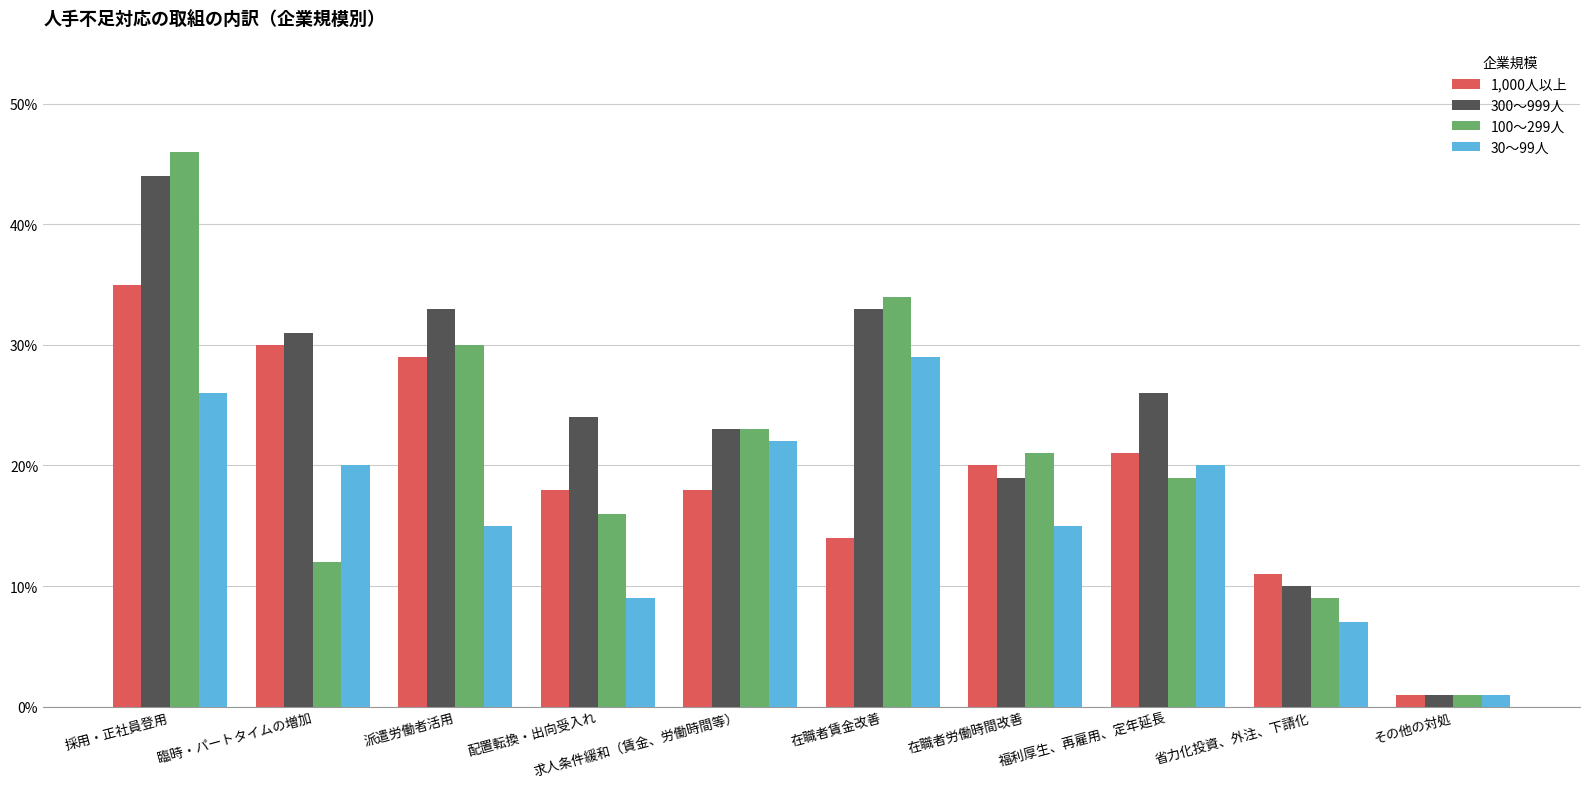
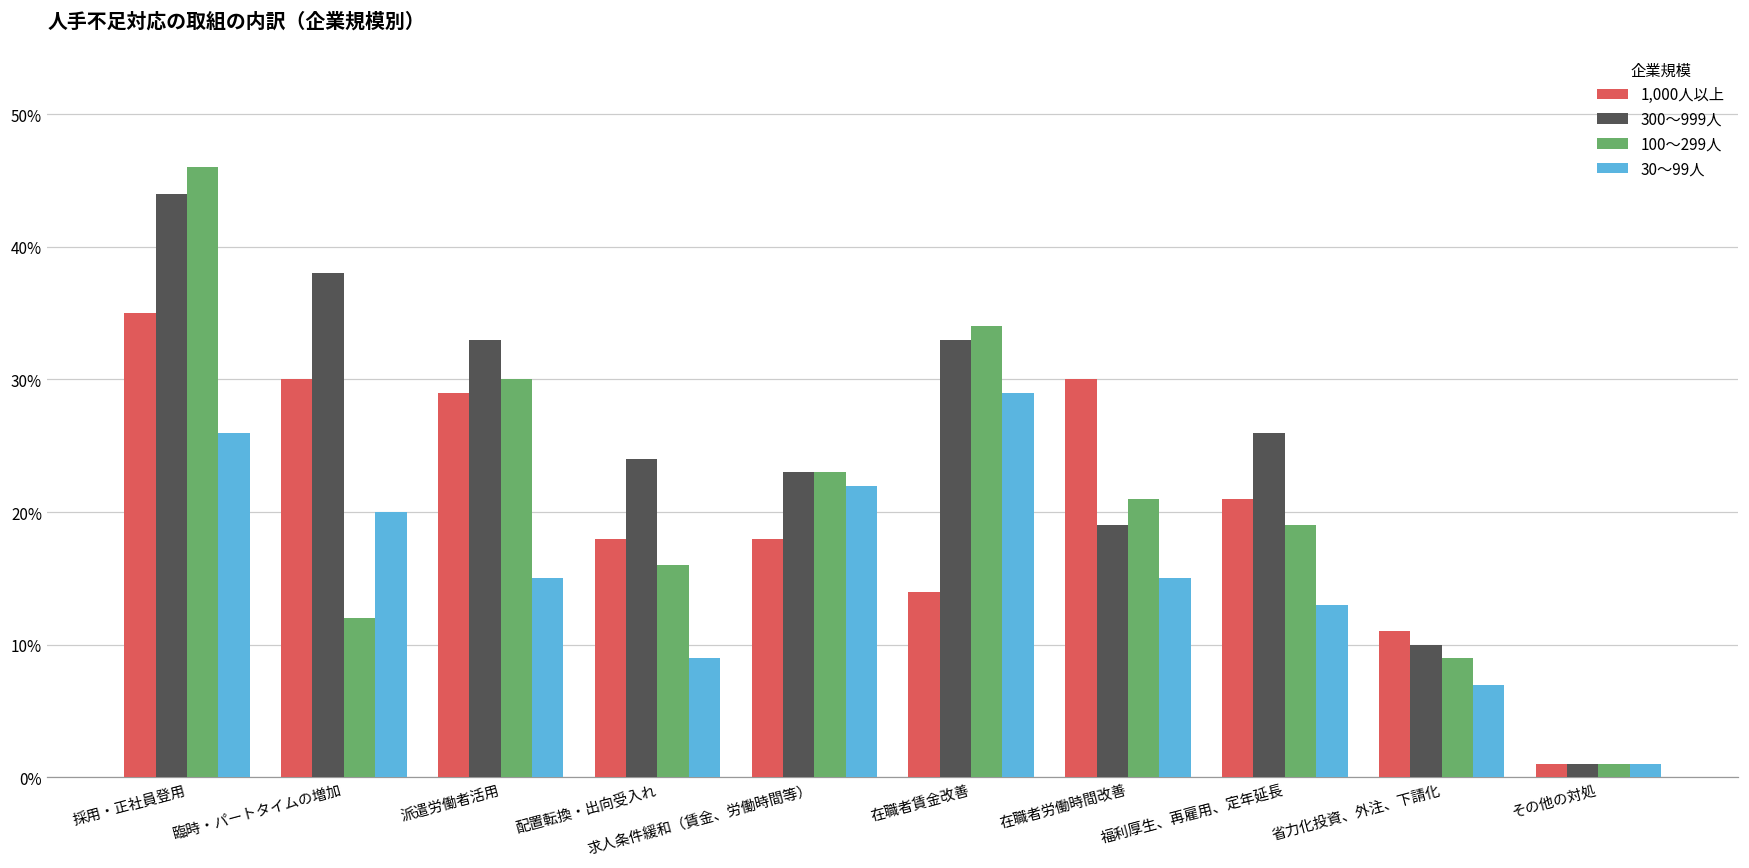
300～999人, 臨時・パートタイムの増加: 31.0% -> 38.0%
1,000人以上, 在職者労働時間改善: 20.0% -> 30.0%
30～99人, 福利厚生、再雇用、定年延長: 20.0% -> 13.0%
